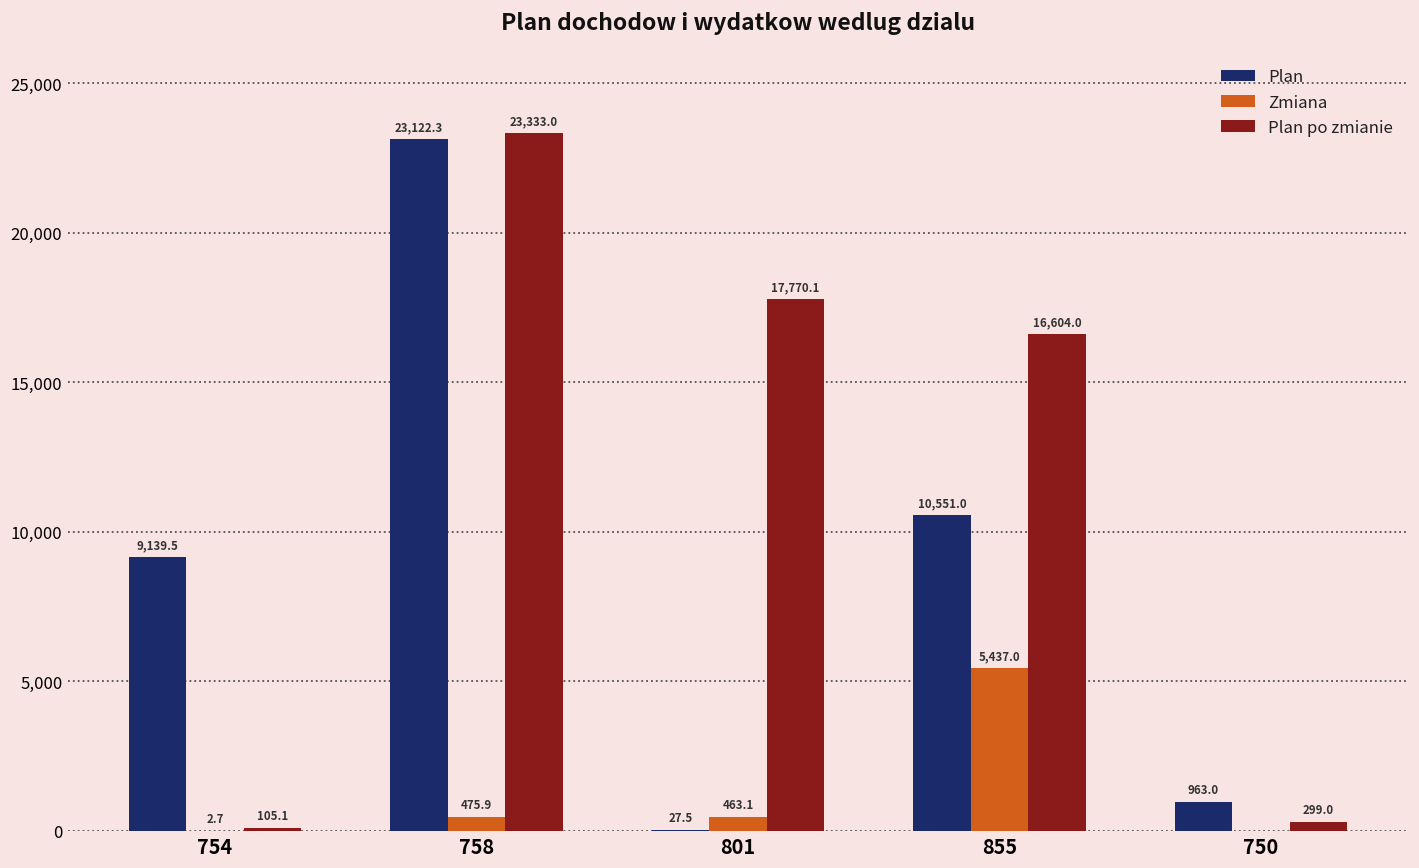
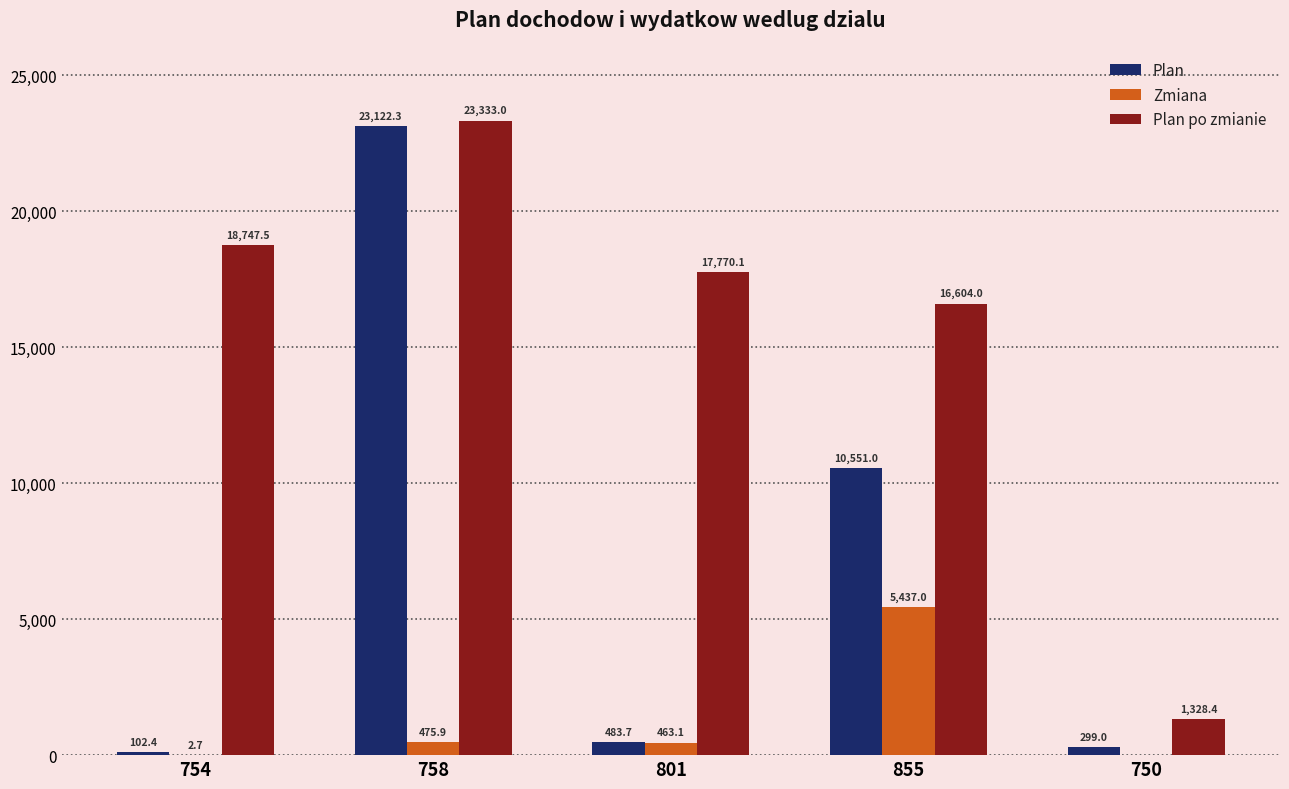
Plan, 754: 9,139.5 -> 102.4
Plan po zmianie, 754: 105.1 -> 18,747.5
Plan, 801: 27.5 -> 483.7
Plan, 750: 963.0 -> 299.0
Plan po zmianie, 750: 299.0 -> 1,328.4
